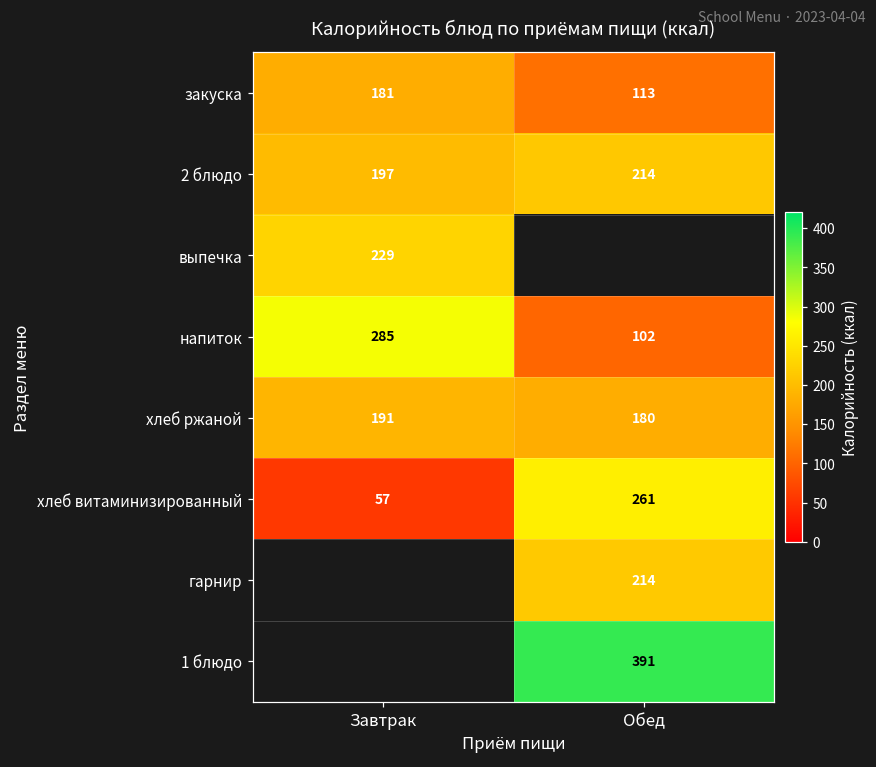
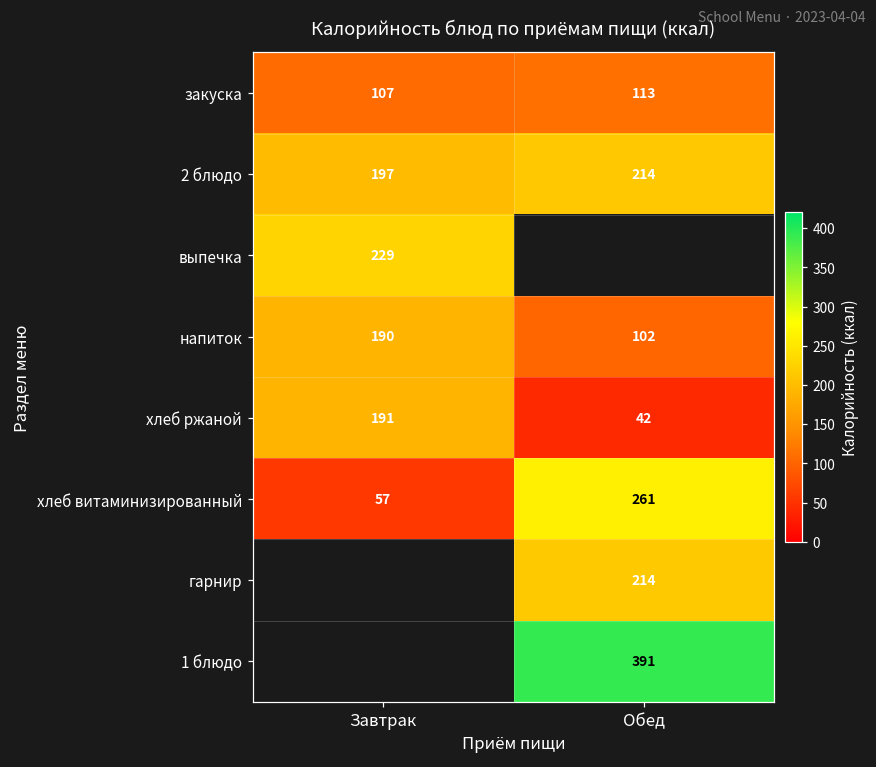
закуска, Завтрак: 181 -> 107
напиток, Завтрак: 285 -> 190
хлеб ржаной, Обед: 180 -> 42
